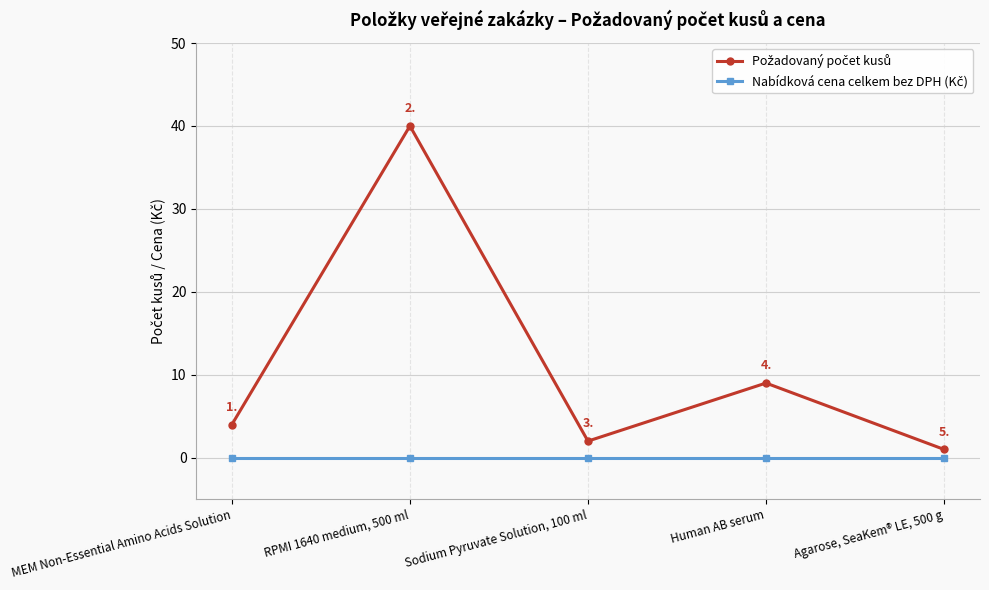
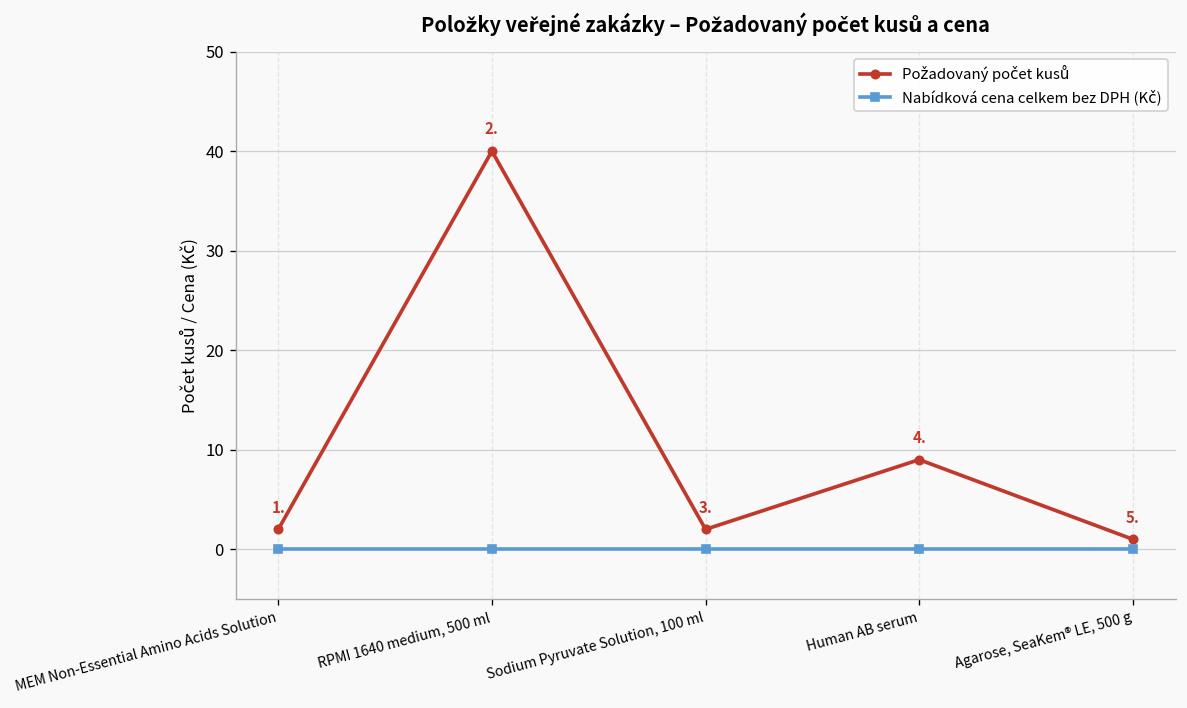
Požadovaný počet kusů, MEM Non-Essential Amino Acids Solution: 4 -> 2
